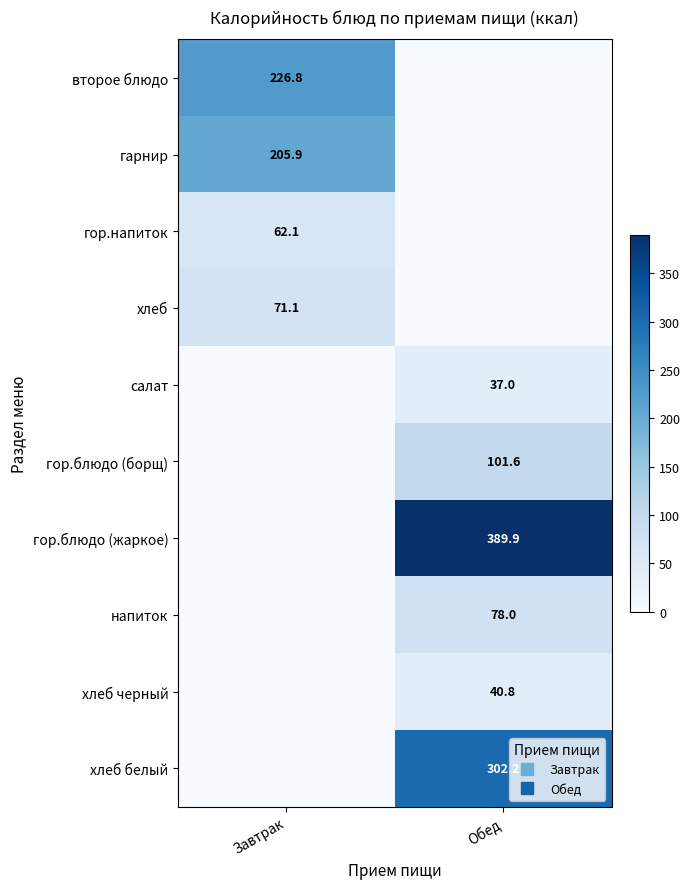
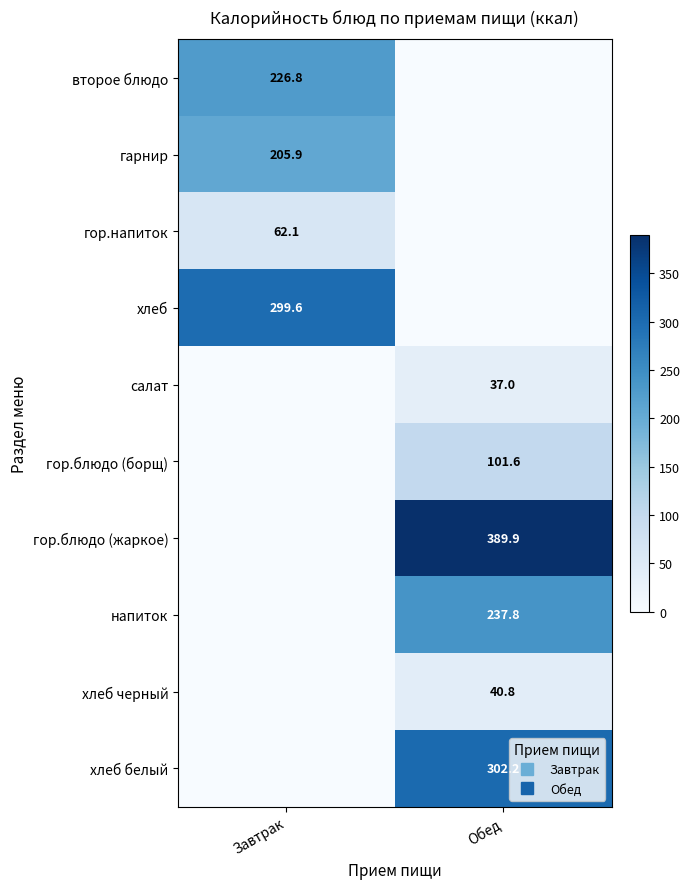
хлеб, Завтрак: 71.1 -> 299.6
напиток, Обед: 78.0 -> 237.8
